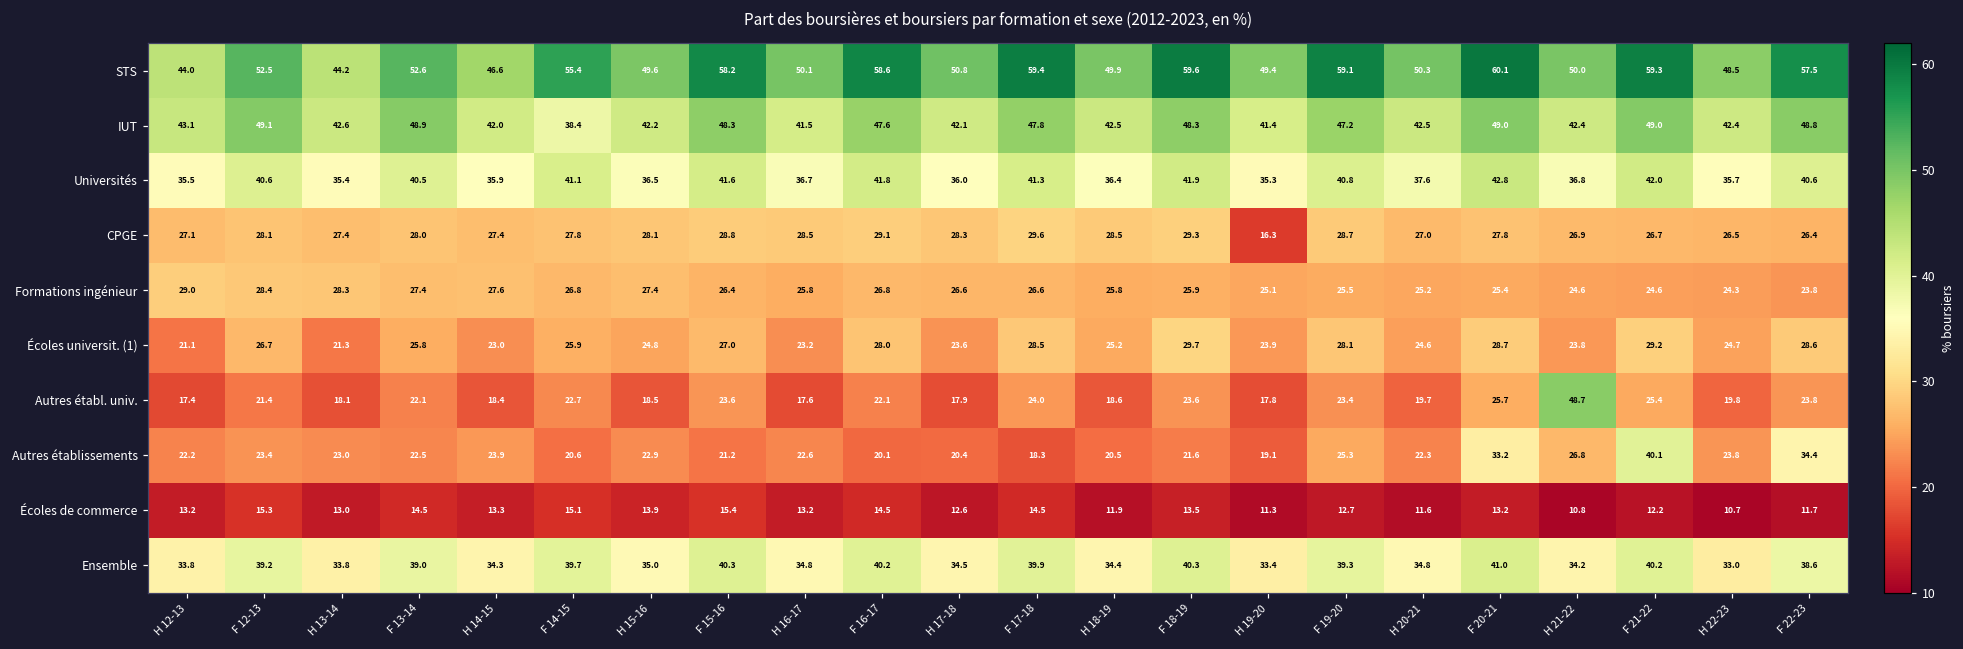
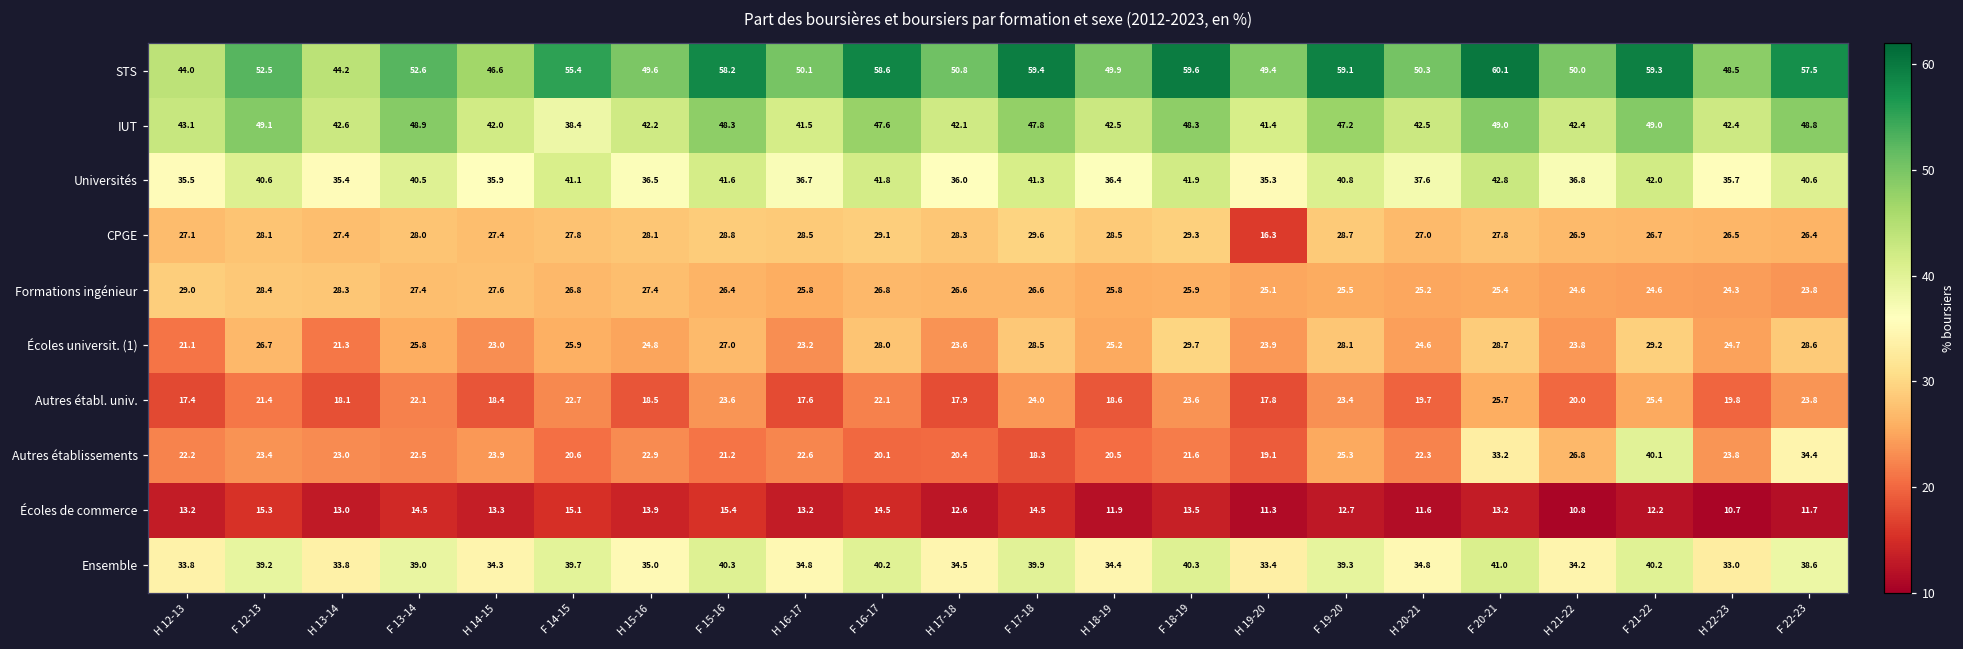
Autres établ. univ., H 21-22: 48.7 -> 20.0
